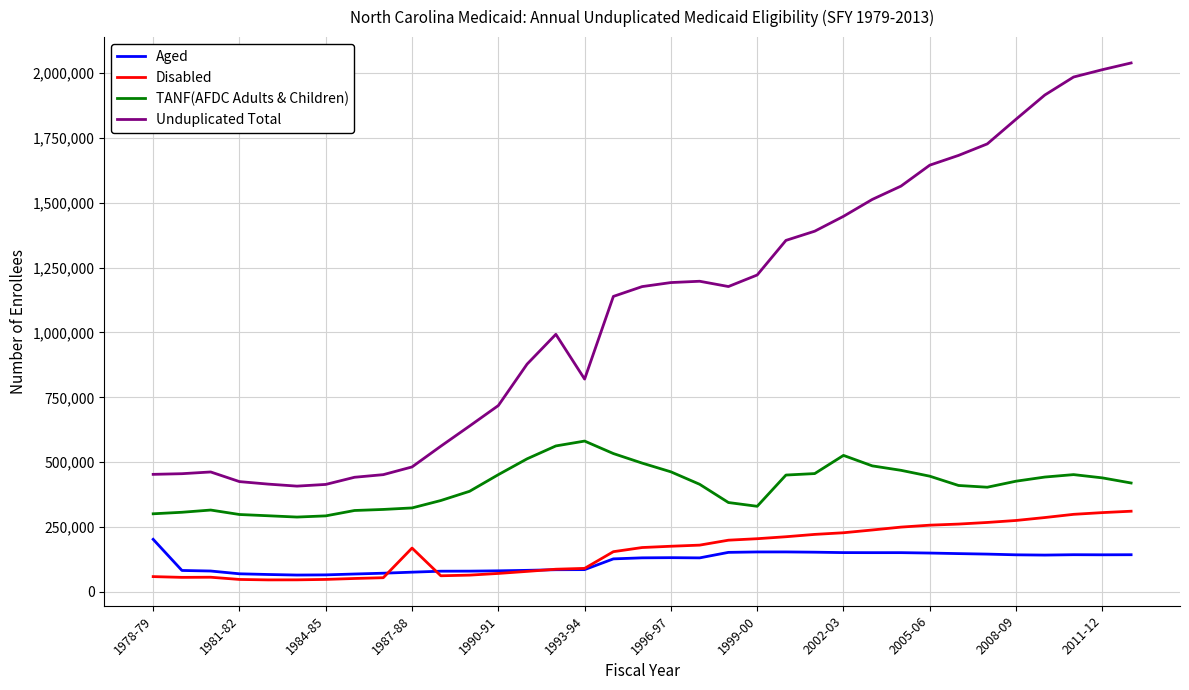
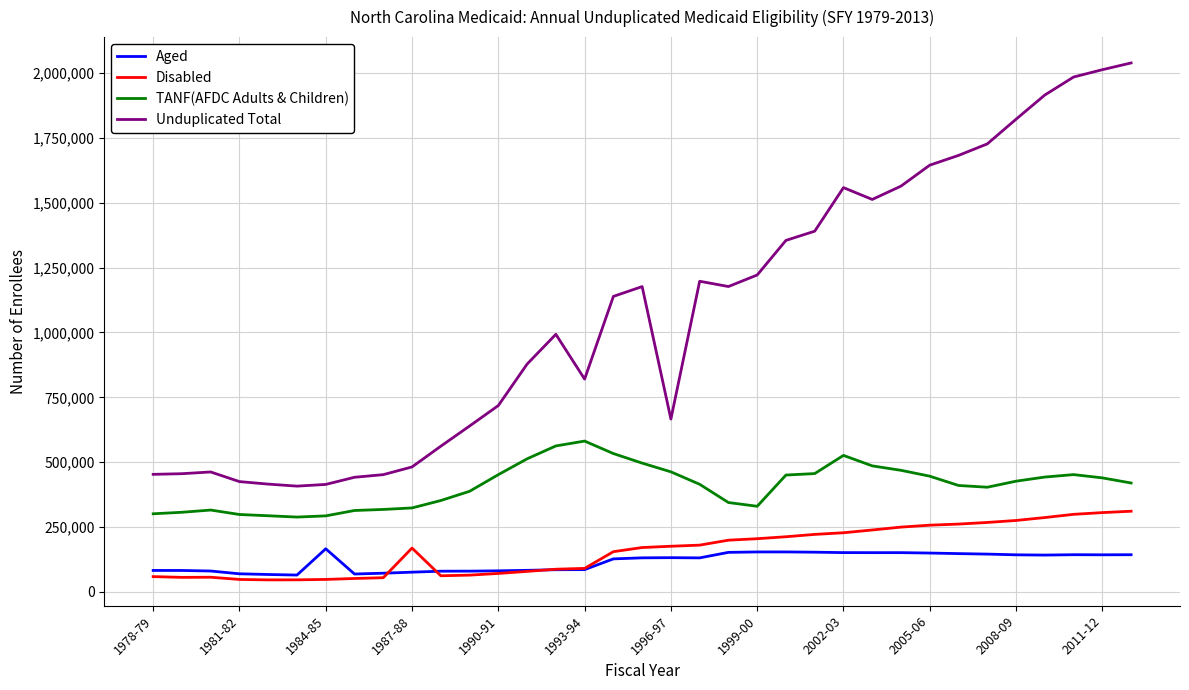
Aged, 1978-79: 200,000 -> 80,000
Aged, 1984-85: 70,000 -> 170,000
Unduplicated Total, 1996-97: 1,190,000 -> 670,000
Unduplicated Total, 2002-03: 1,450,000 -> 1,560,000
